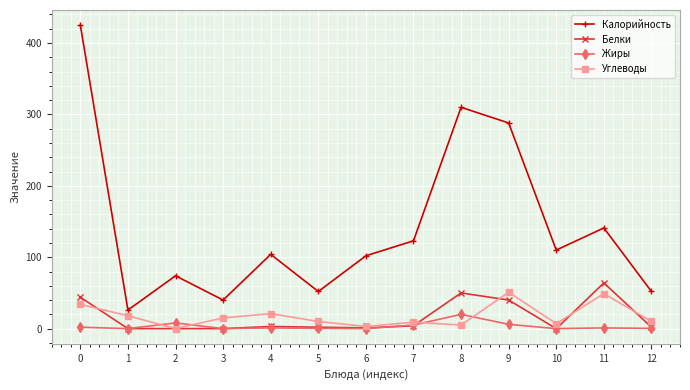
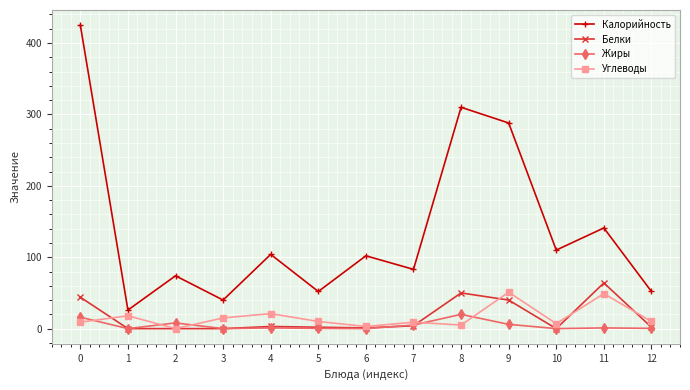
Жиры, 0: 0 -> 20
Углеводы, 0: 30 -> 10
Калорийность, 7: 120 -> 80
